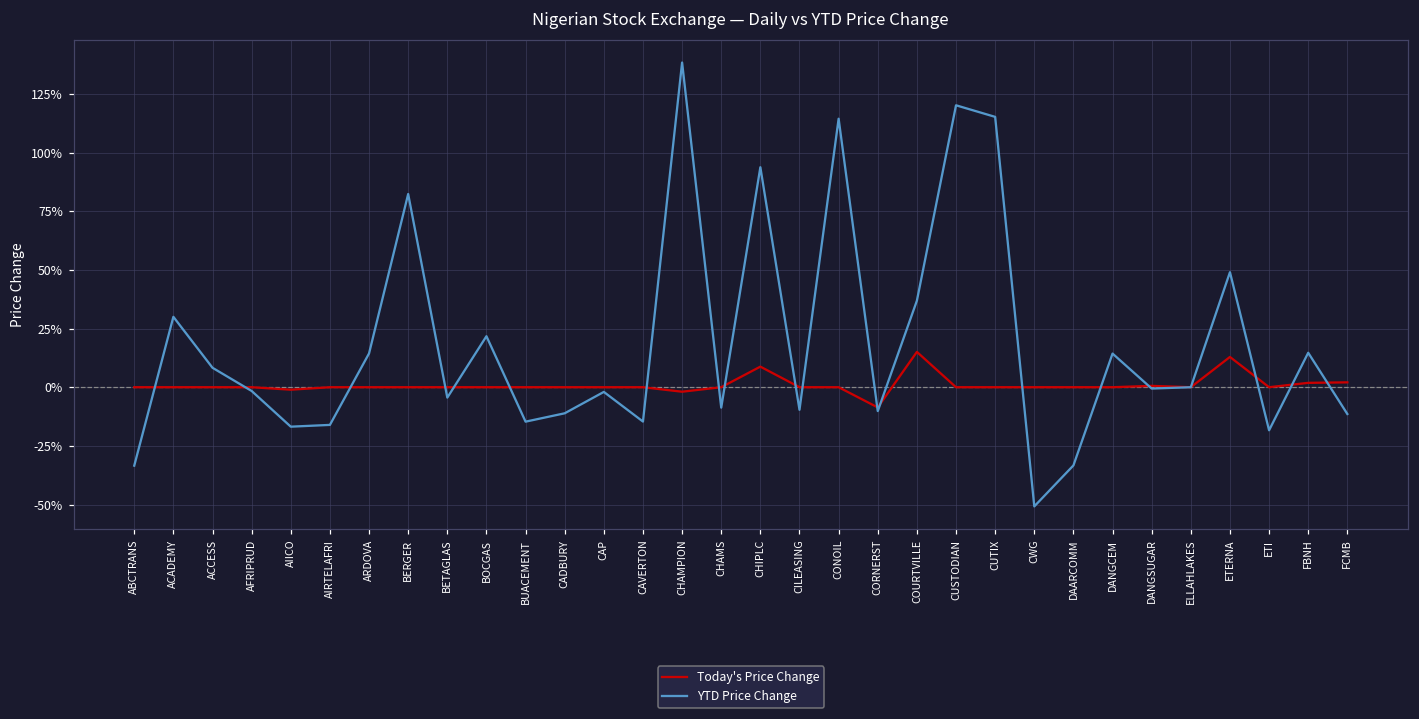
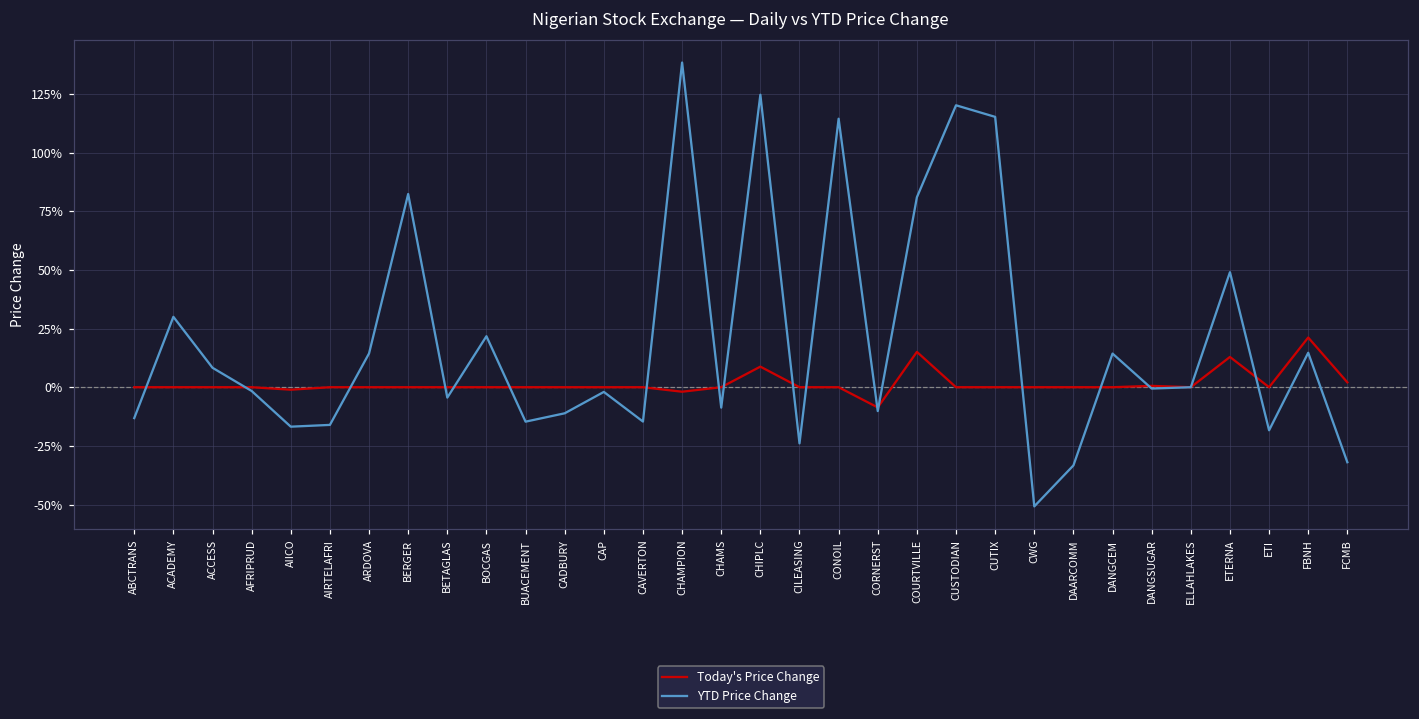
YTD Price Change, ABCTRANS: -33% -> -13%
YTD Price Change, CHIPLC: 94% -> 125%
YTD Price Change, CILEASING: -10% -> -24%
YTD Price Change, COURTVILLE: 37% -> 81%
Today's Price Change, FBNH: 2% -> 21%
YTD Price Change, FCMB: -11% -> -32%
